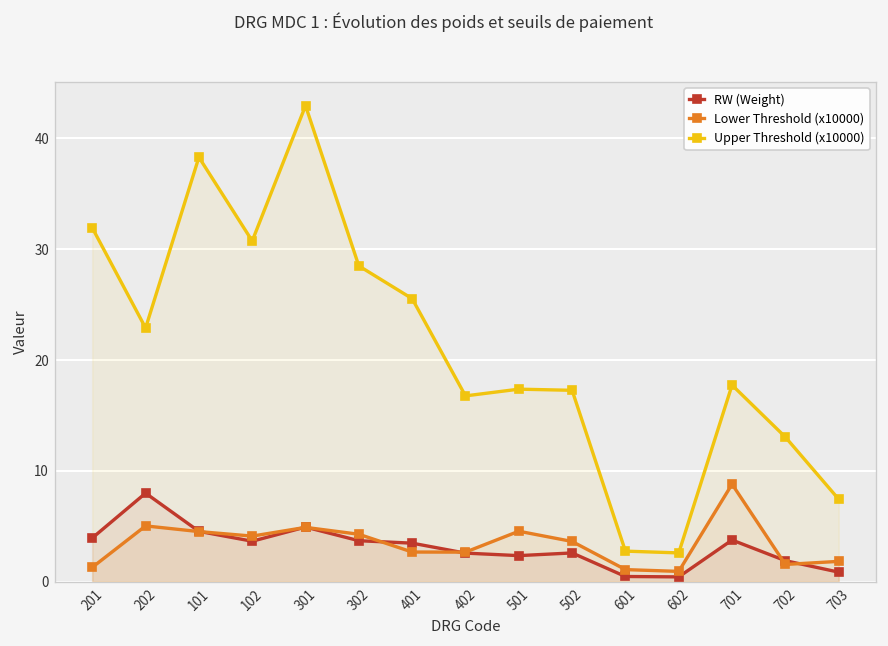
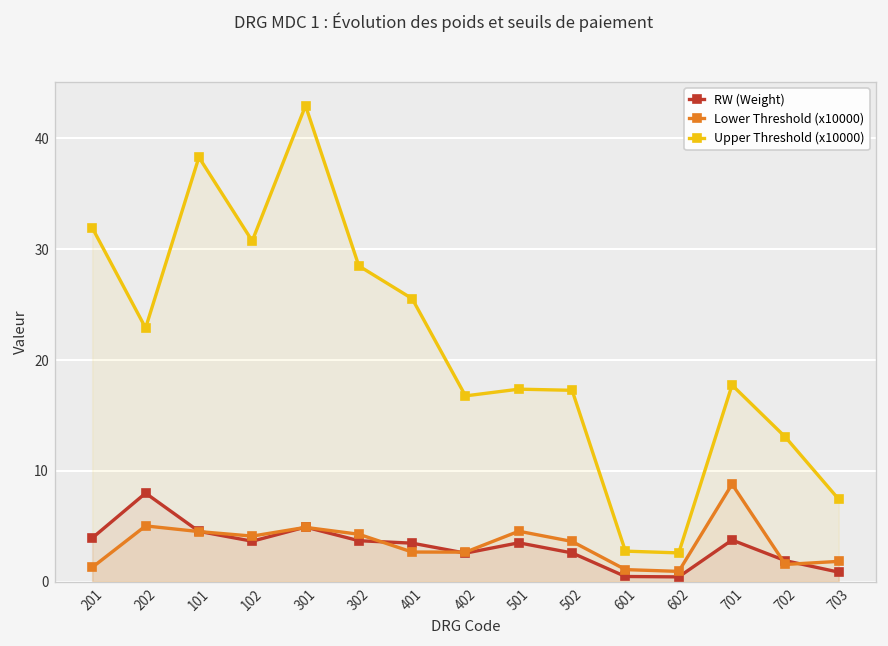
RW (Weight), 501: 2 -> 4
